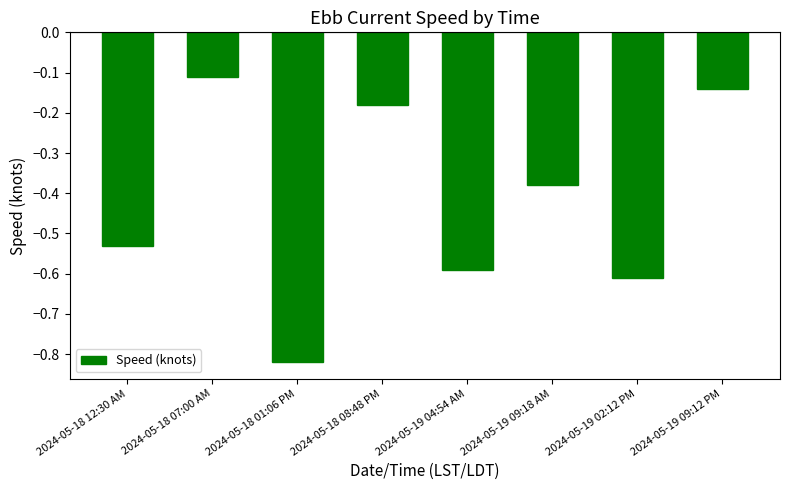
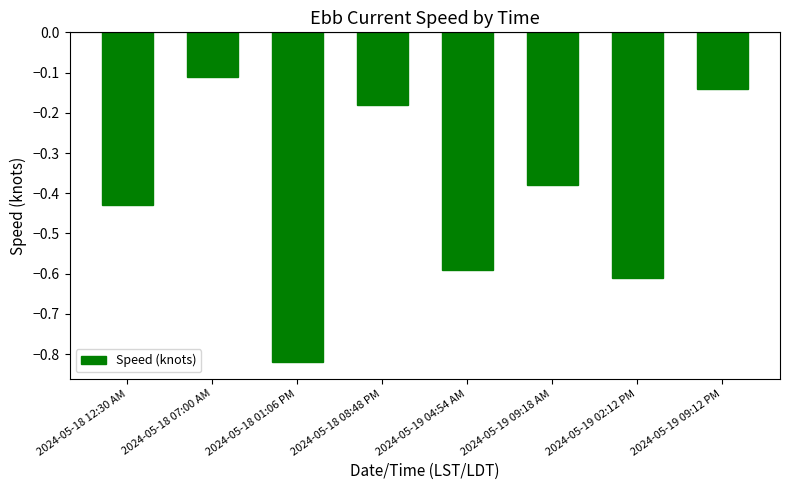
2024-05-18 12:30 AM: -0.53 -> -0.43
